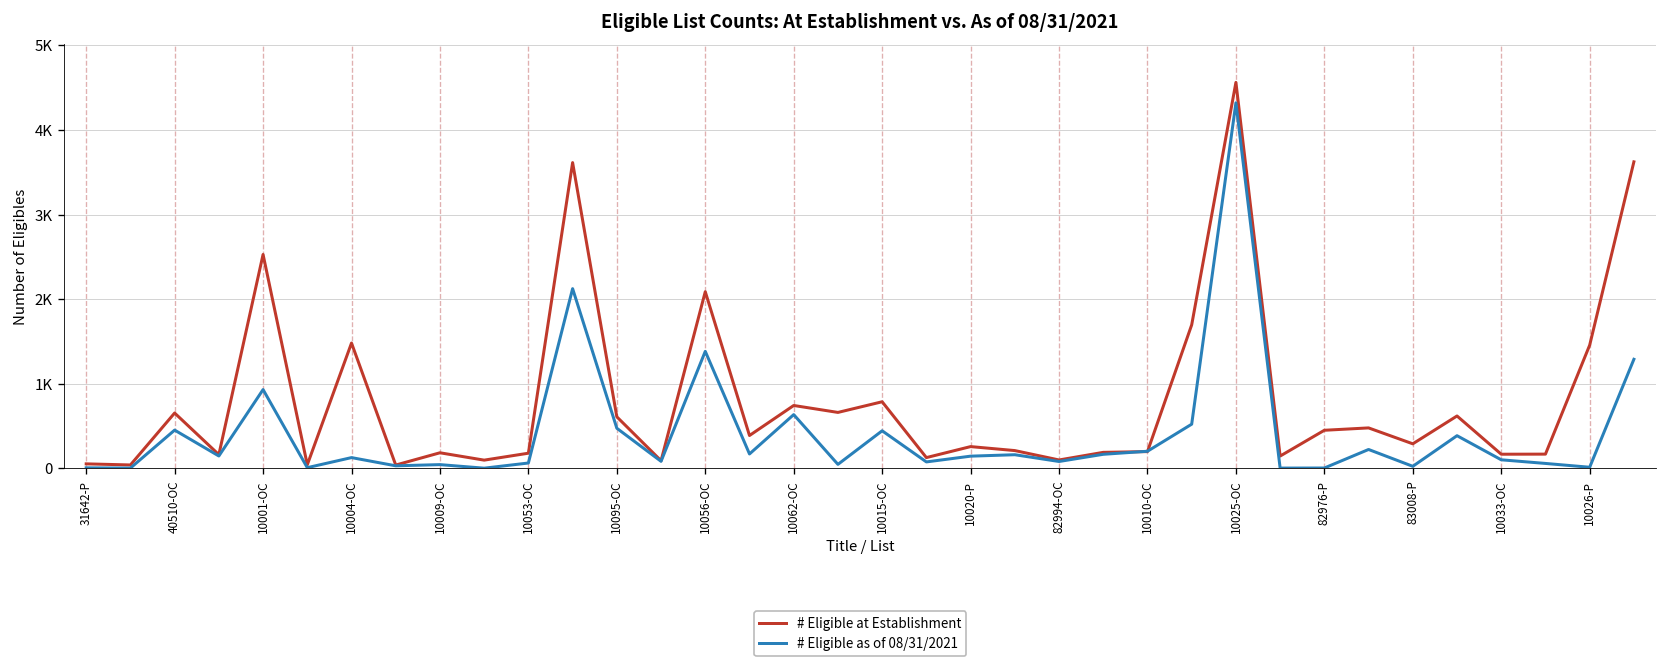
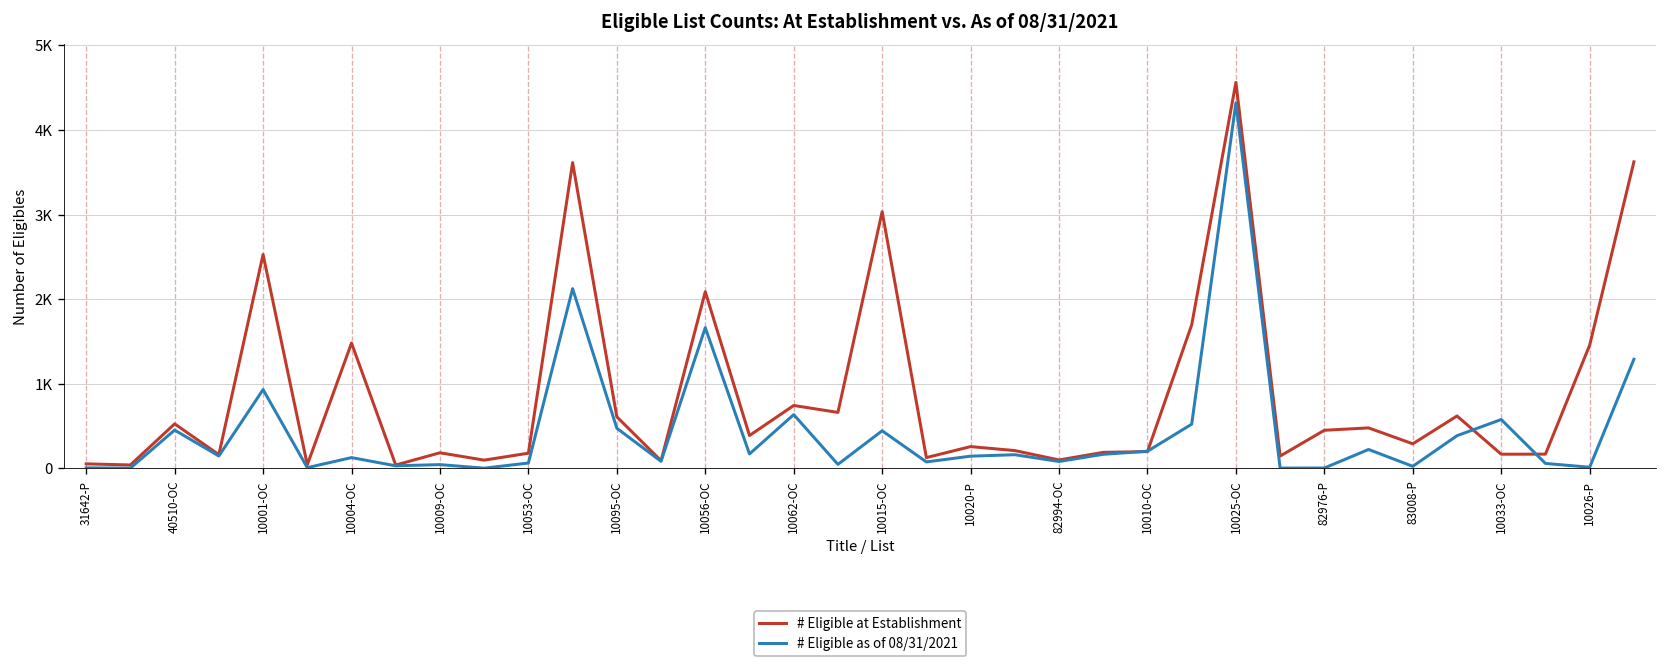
# Eligible at Establishment, 40510-OC: 700 -> 500
# Eligible as of 08/31/2021, 10056-OC: 1400 -> 1700
# Eligible at Establishment, 10015-OC: 800 -> 3000
# Eligible as of 08/31/2021, 10033-OC: 100 -> 600
